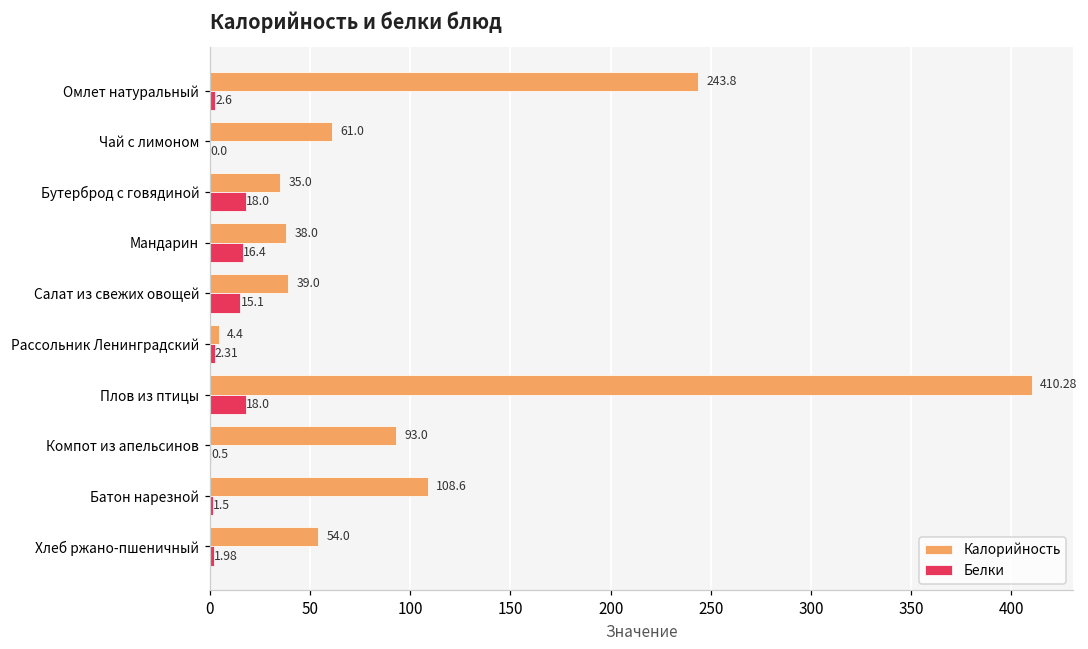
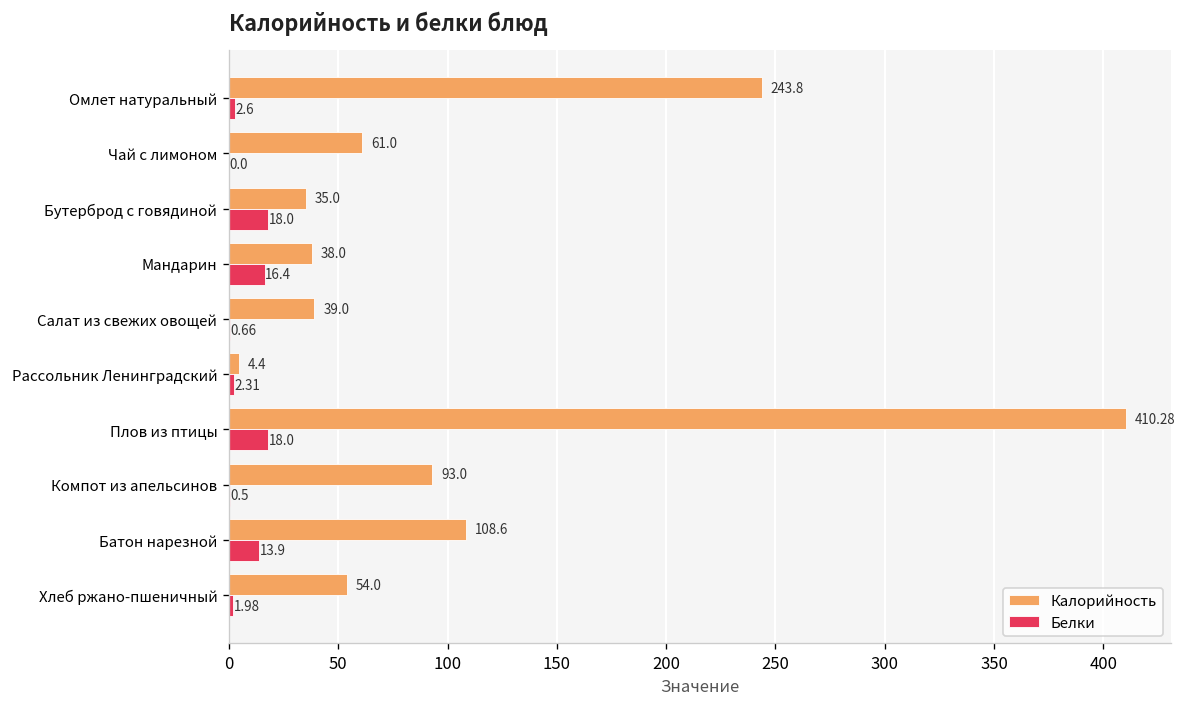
Белки, Салат из свежих овощей: 15.1 -> 0.66
Белки, Батон нарезной: 1.5 -> 13.9
